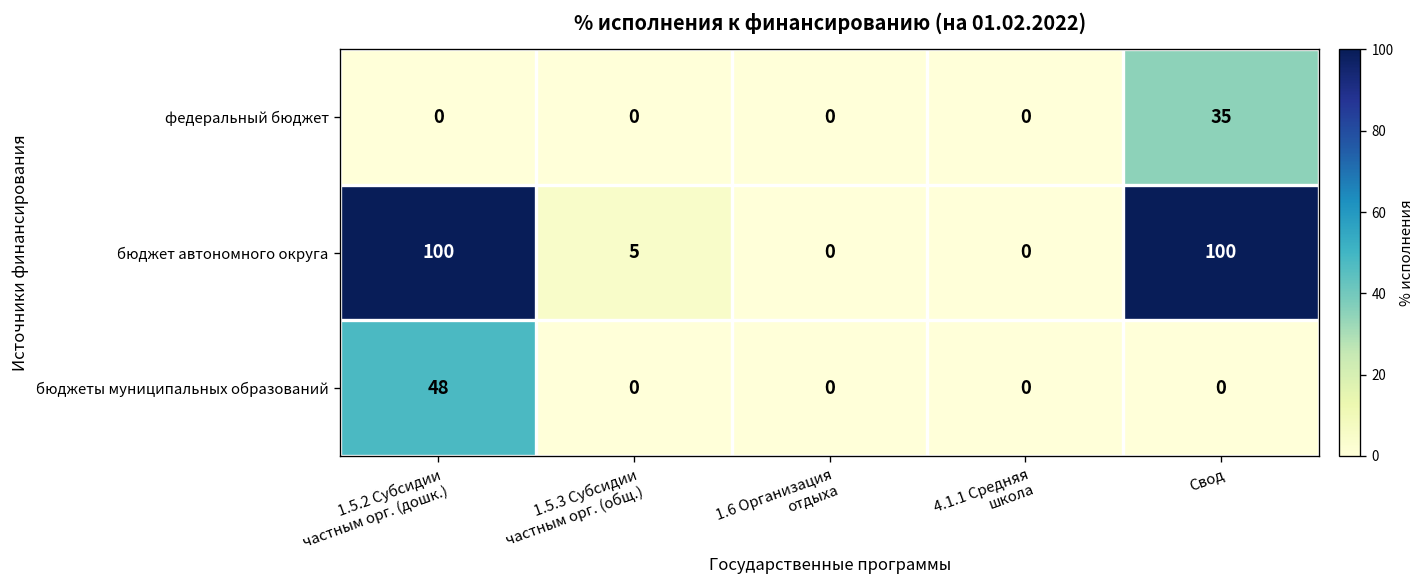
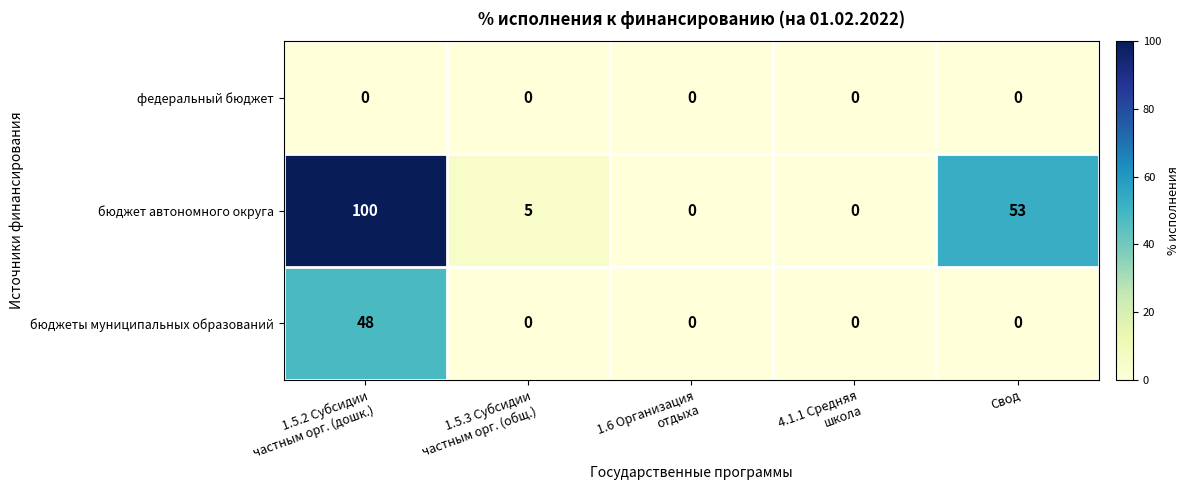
федеральный бюджет, Свод: 35 -> 0
бюджет автономного округа, Свод: 100 -> 53
